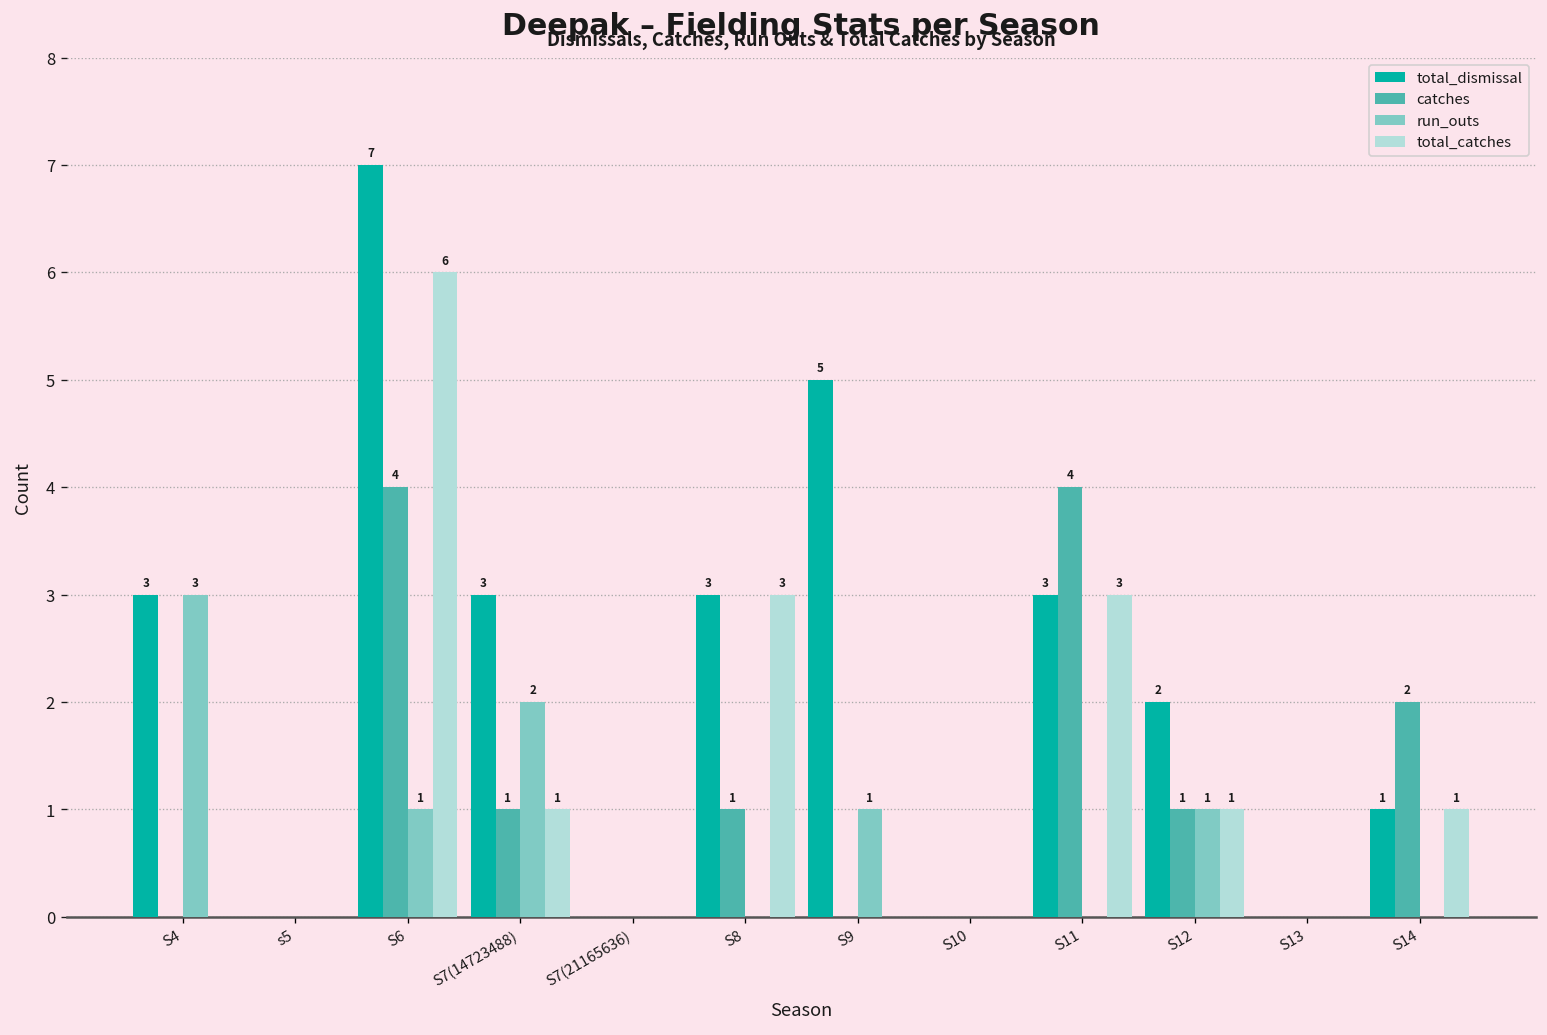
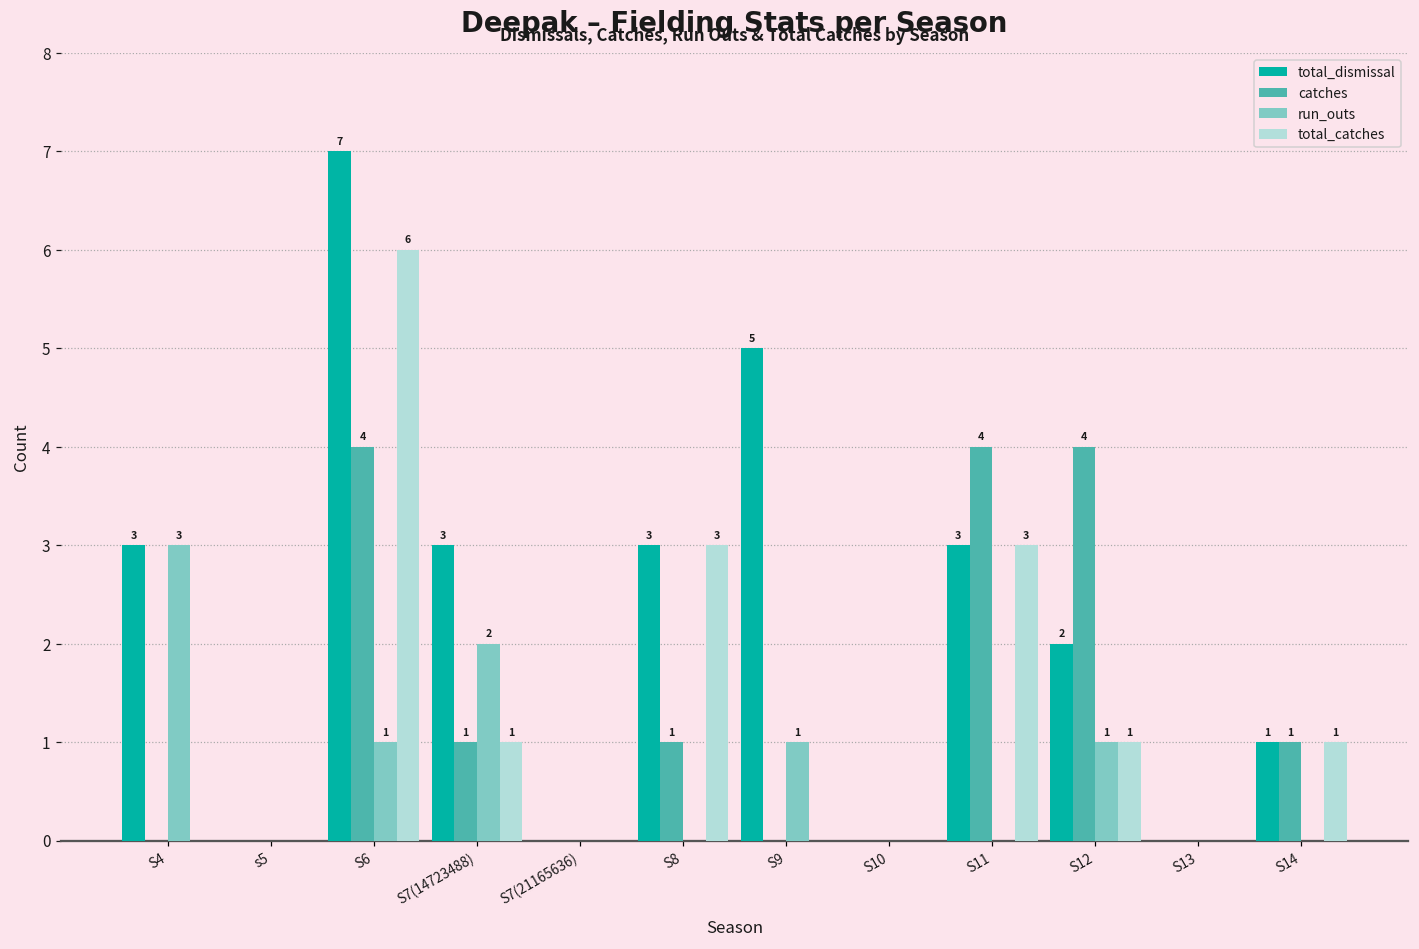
catches, S12: 1 -> 4
catches, S14: 2 -> 1
